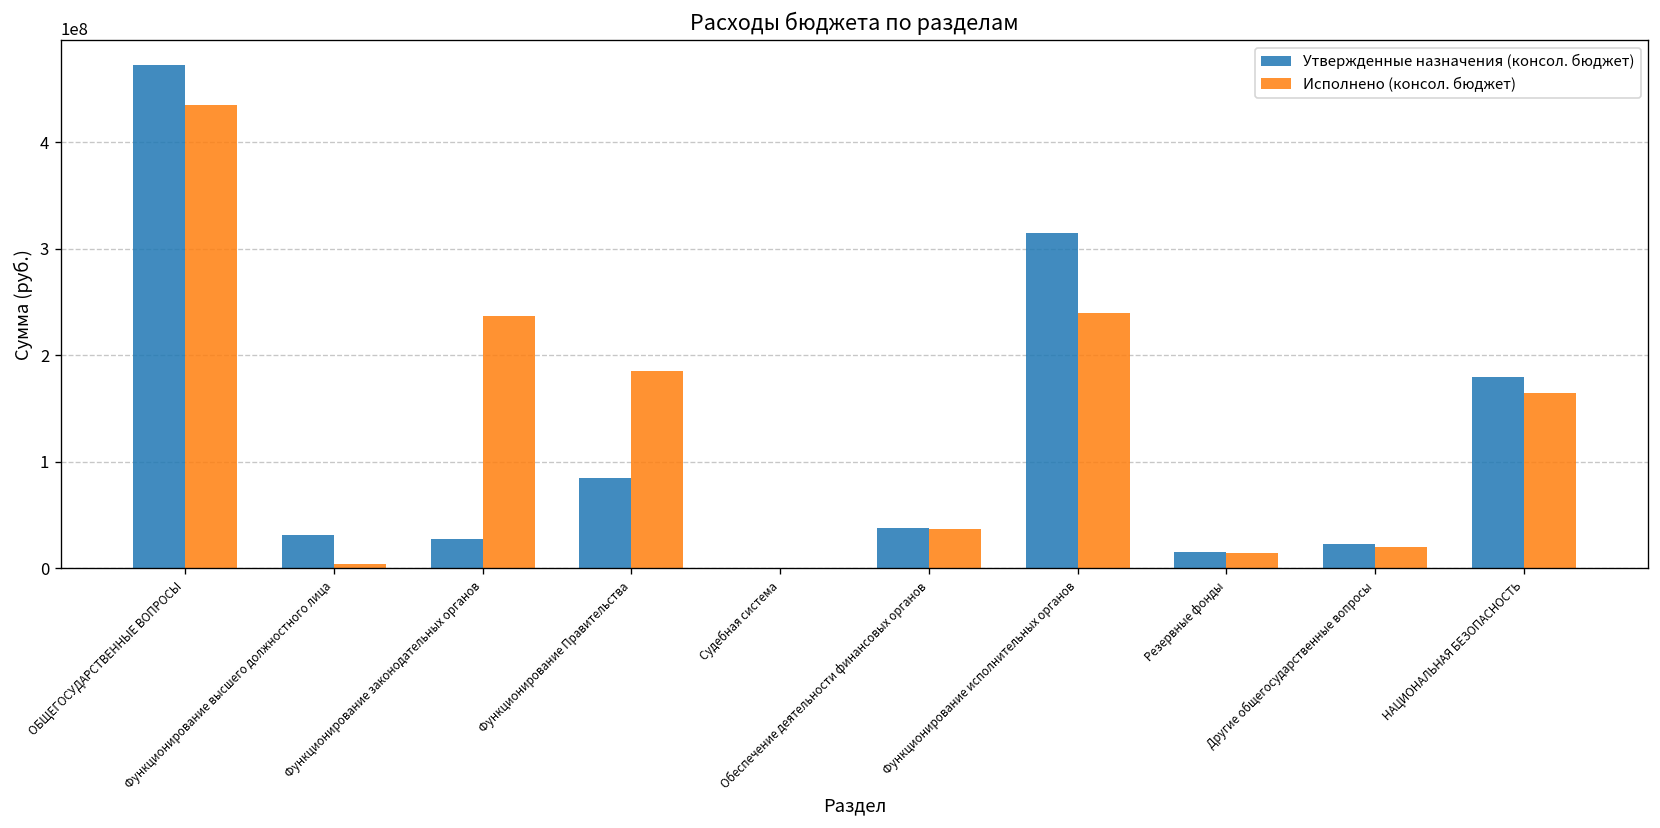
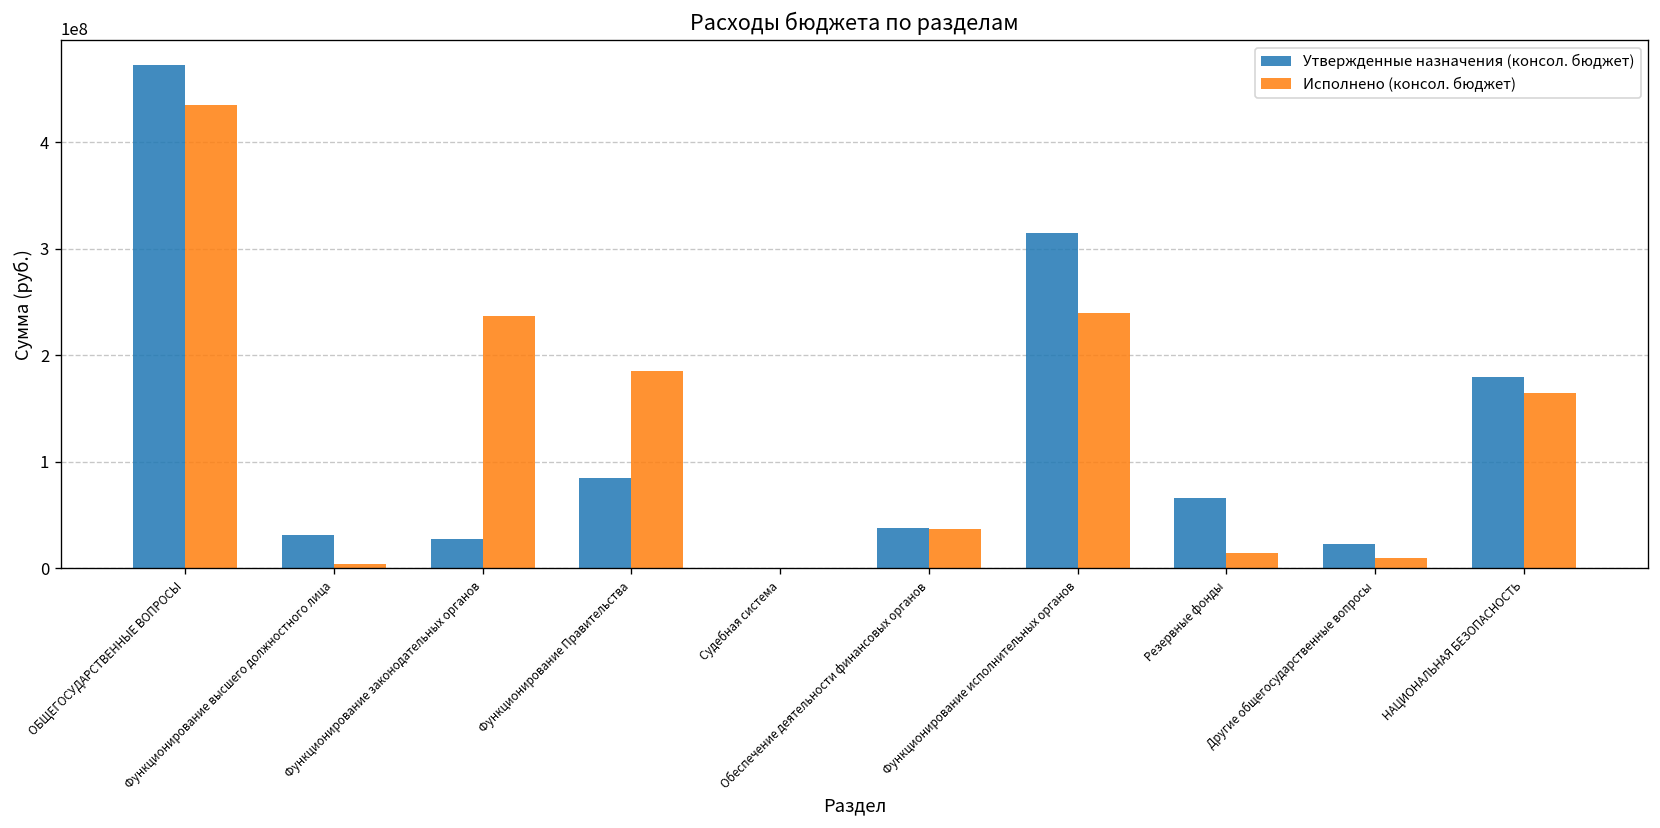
Утвержденные назначения (консол. бюджет), Резервные фонды: 20000000 -> 70000000
Исполнено (консол. бюджет), Другие общегосударственные вопросы: 20000000 -> 10000000
